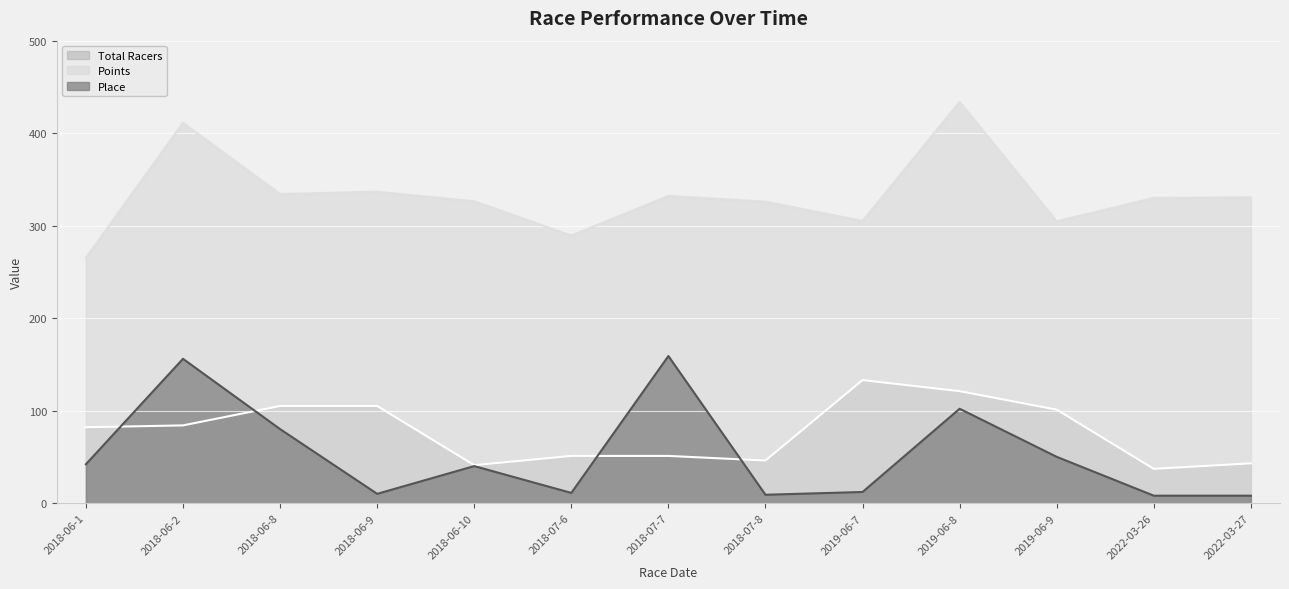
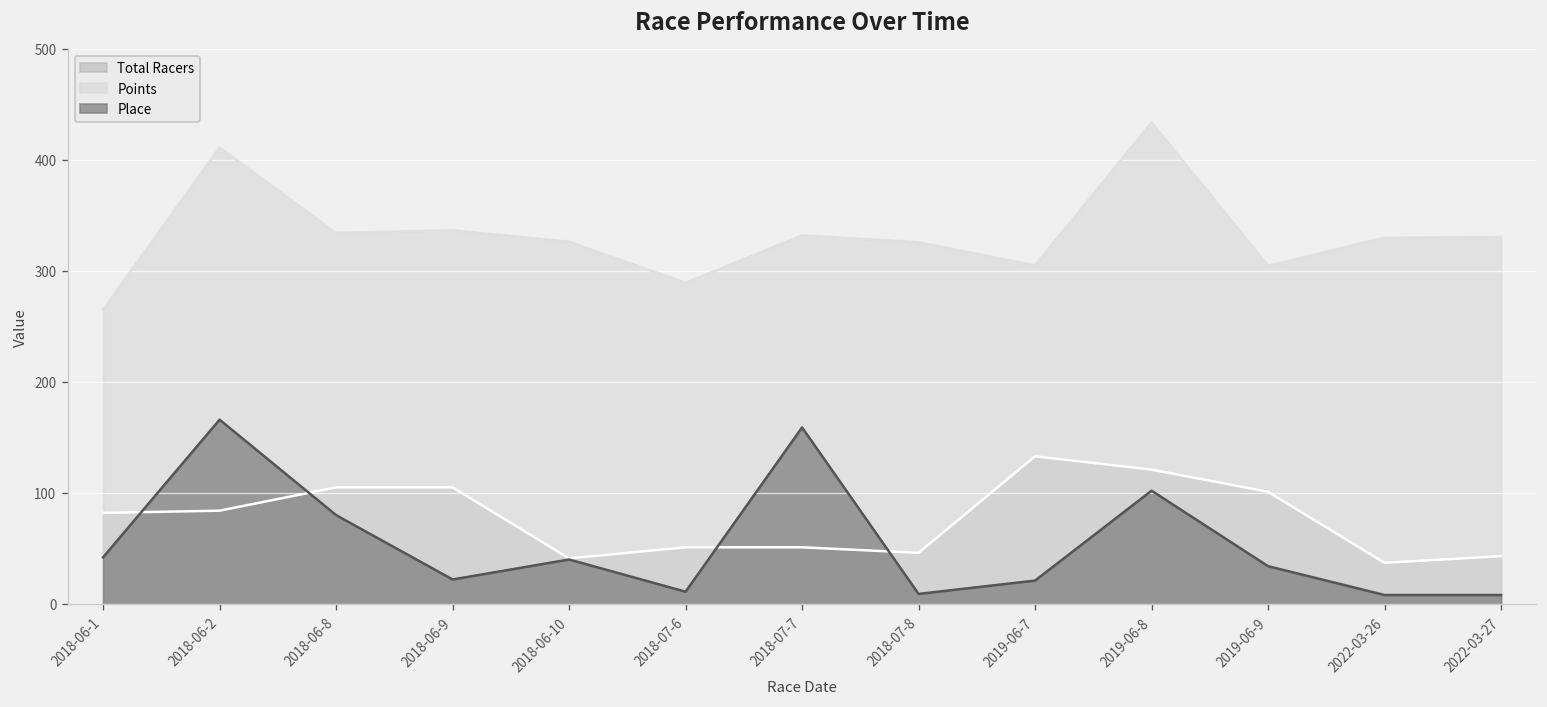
Place, 2018-06-2: 160 -> 170
Place, 2018-06-9: 10 -> 20
Place, 2019-06-7: 10 -> 20
Place, 2019-06-9: 50 -> 30
